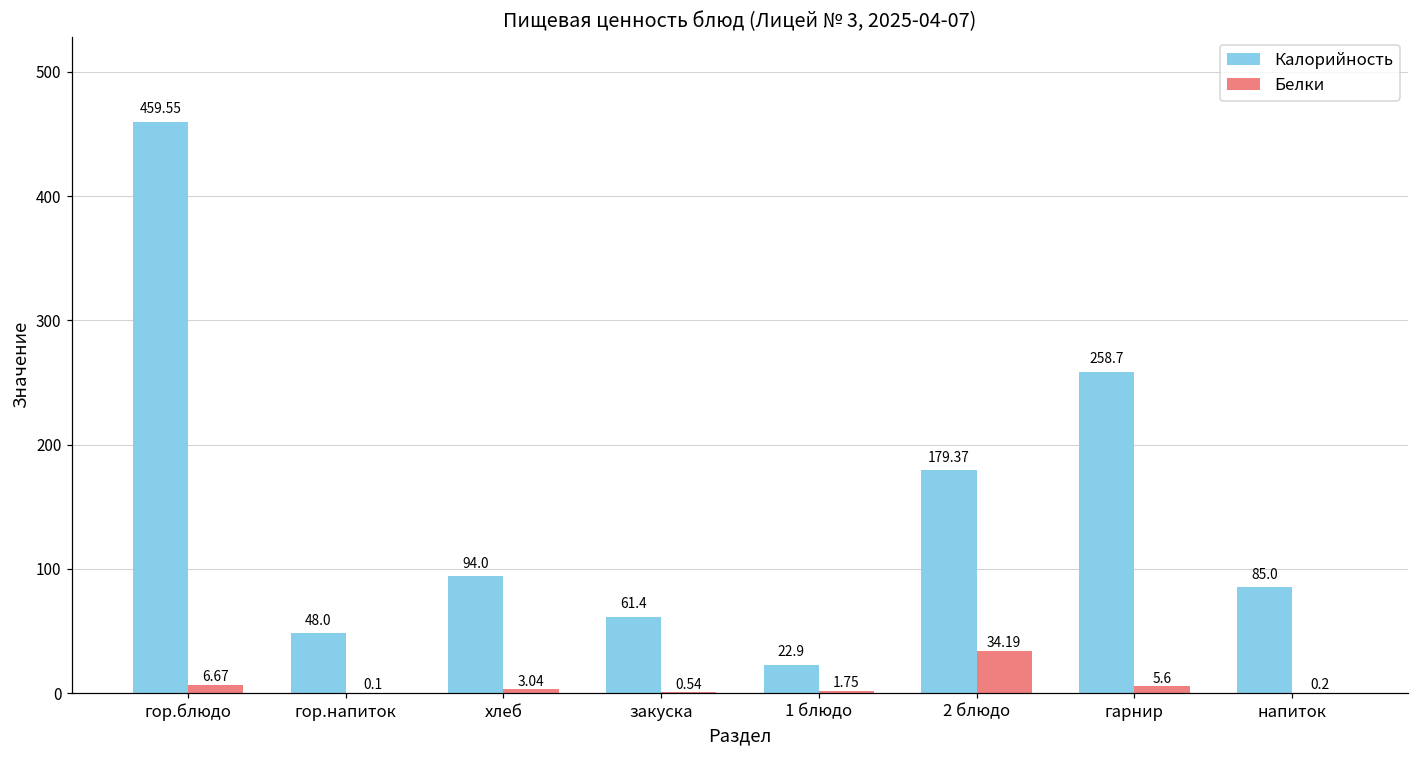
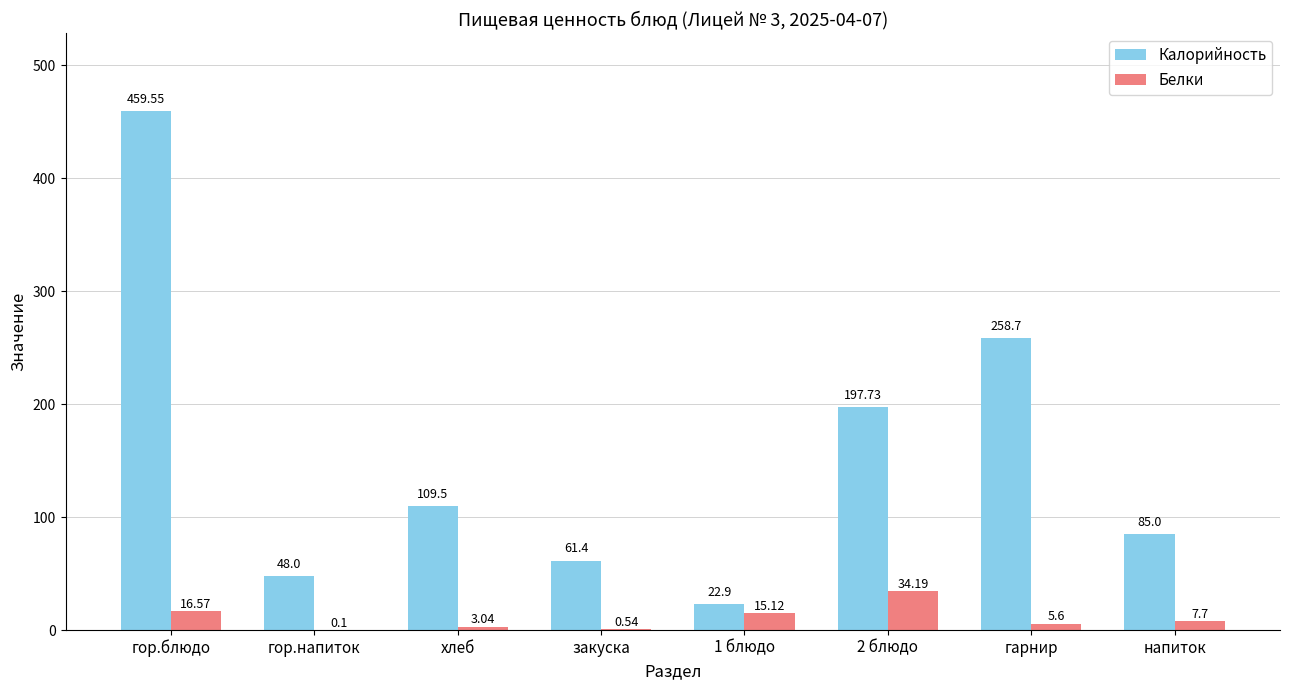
Белки, гор.блюдо: 6.67 -> 16.57
Калорийность, хлеб: 94.0 -> 109.5
Белки, 1 блюдо: 1.75 -> 15.12
Калорийность, 2 блюдо: 179.37 -> 197.73
Белки, напиток: 0.2 -> 7.7
